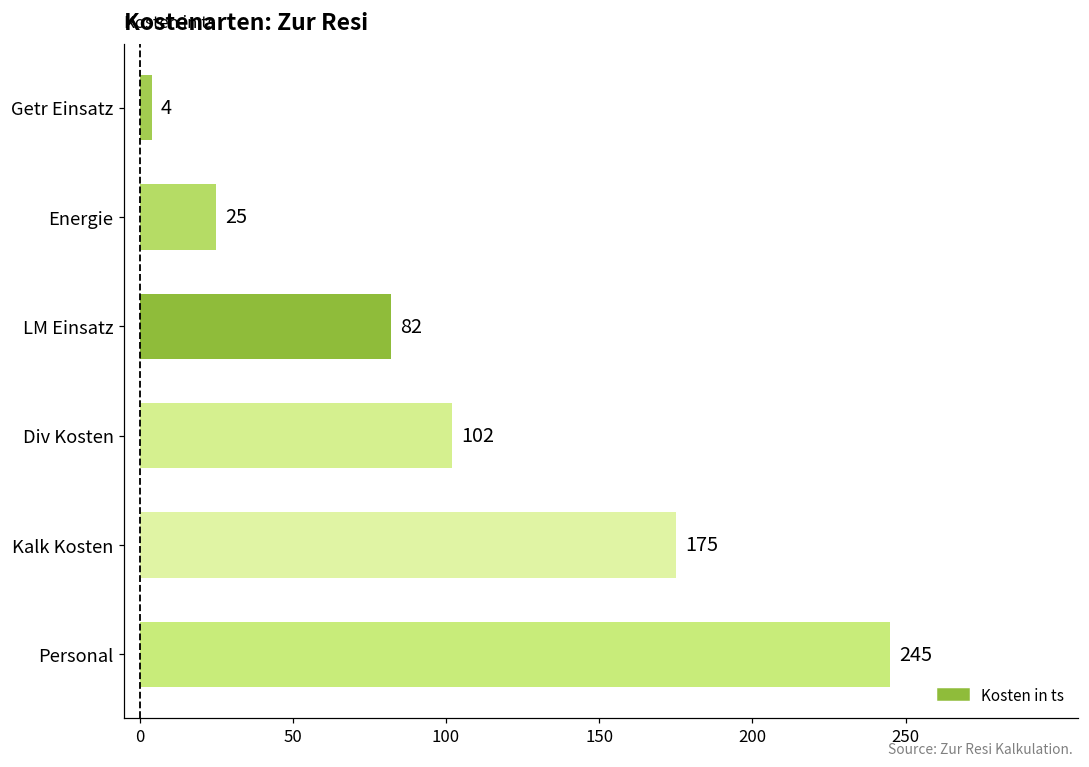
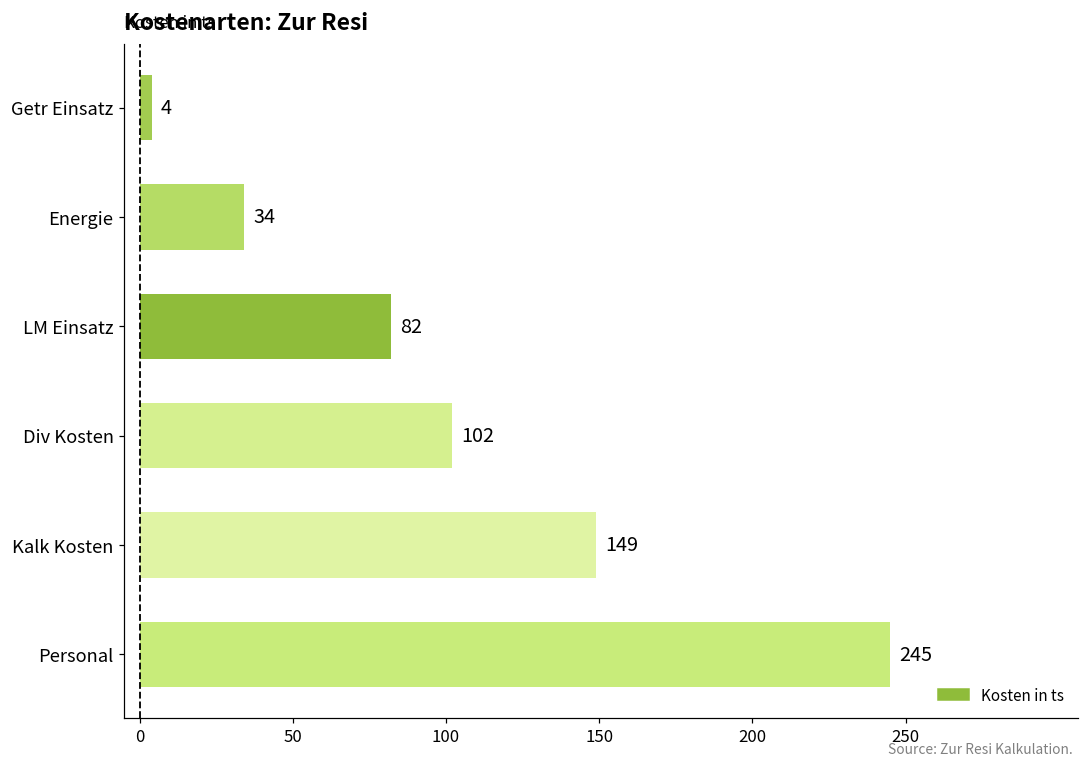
Energie: 25 -> 34
Kalk Kosten: 175 -> 149
